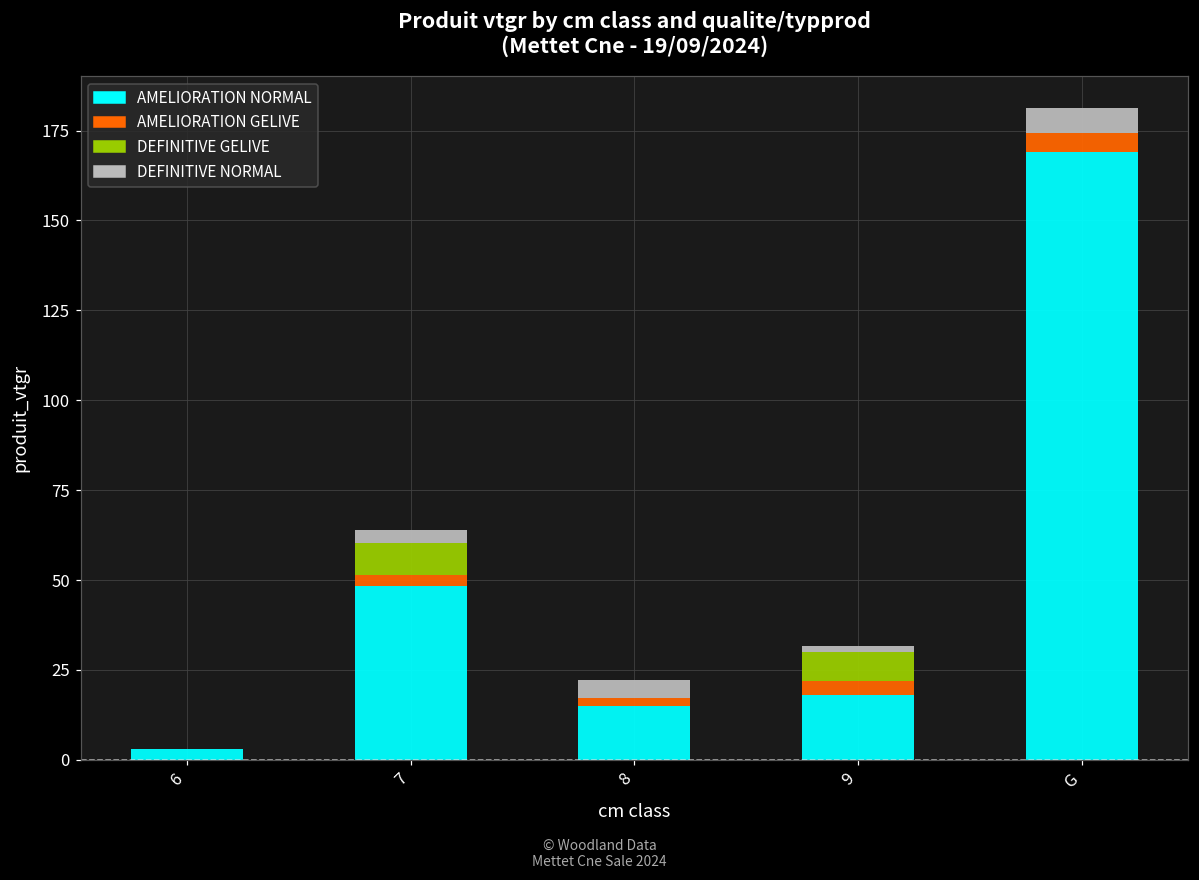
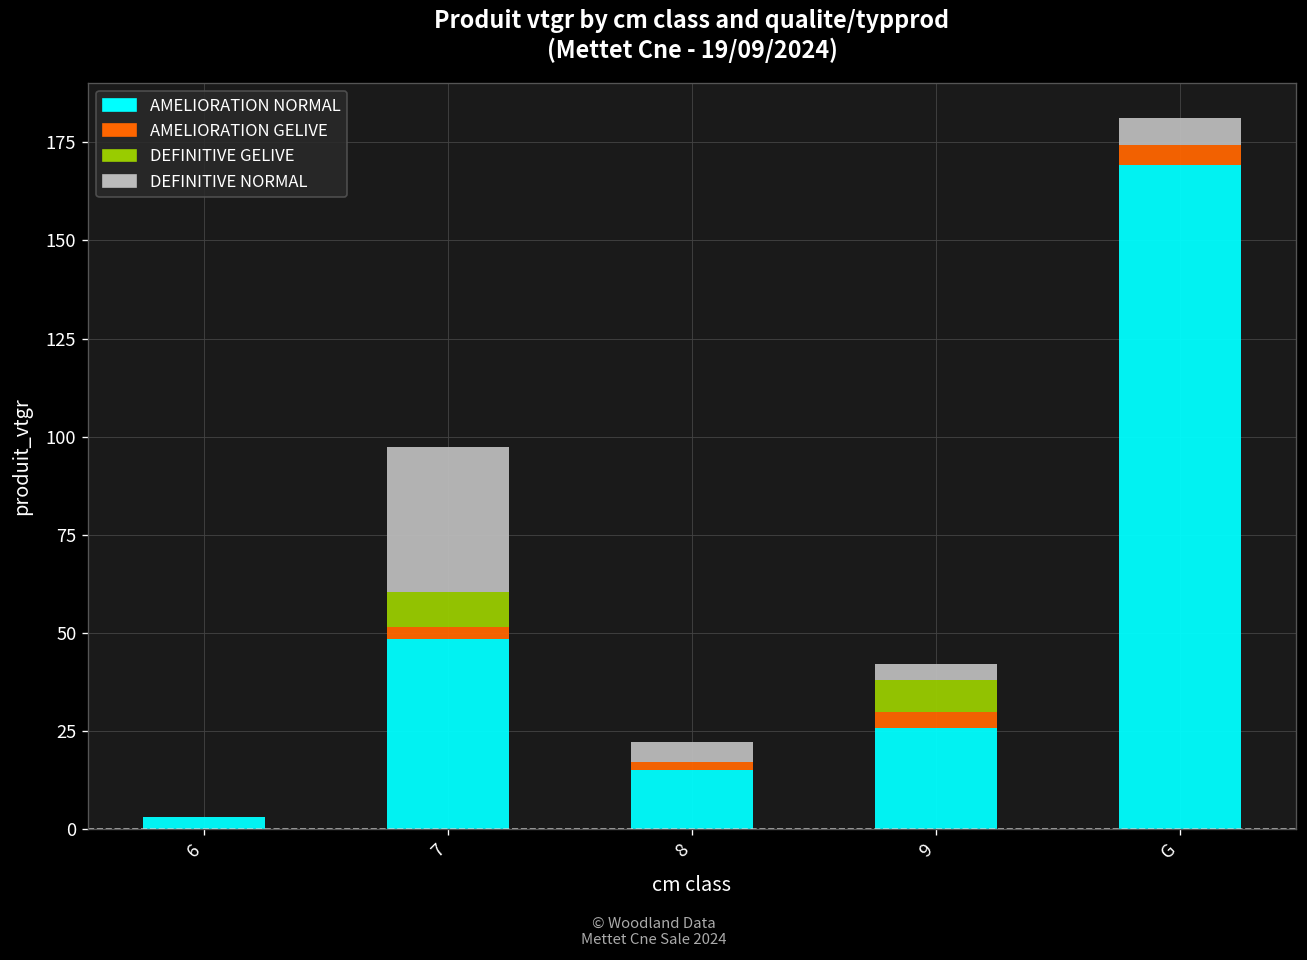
DEFINITIVE NORMAL, 7: 3 -> 37
AMELIORATION NORMAL, 9: 18 -> 26
DEFINITIVE NORMAL, 9: 1 -> 4
